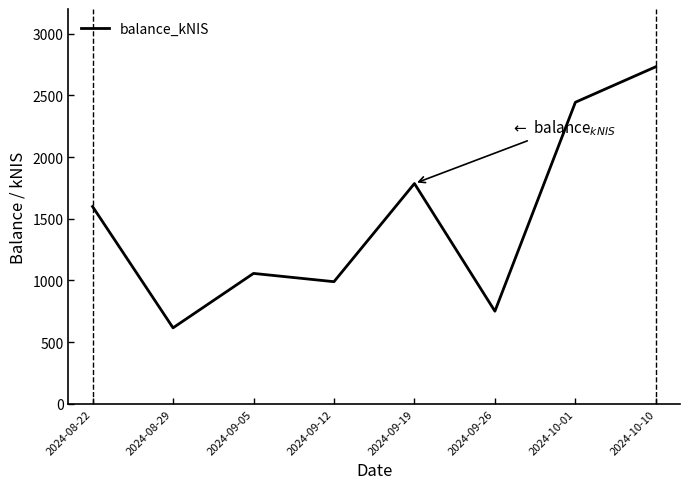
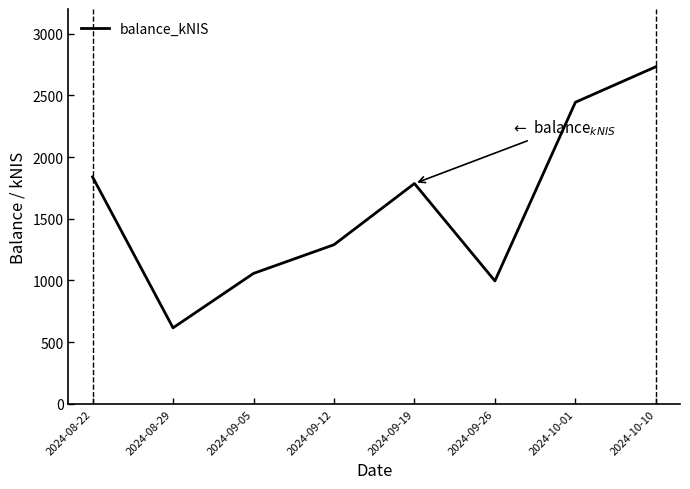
2024-08-22: 1600 -> 1840
2024-09-12: 990 -> 1290
2024-09-26: 750 -> 1000
